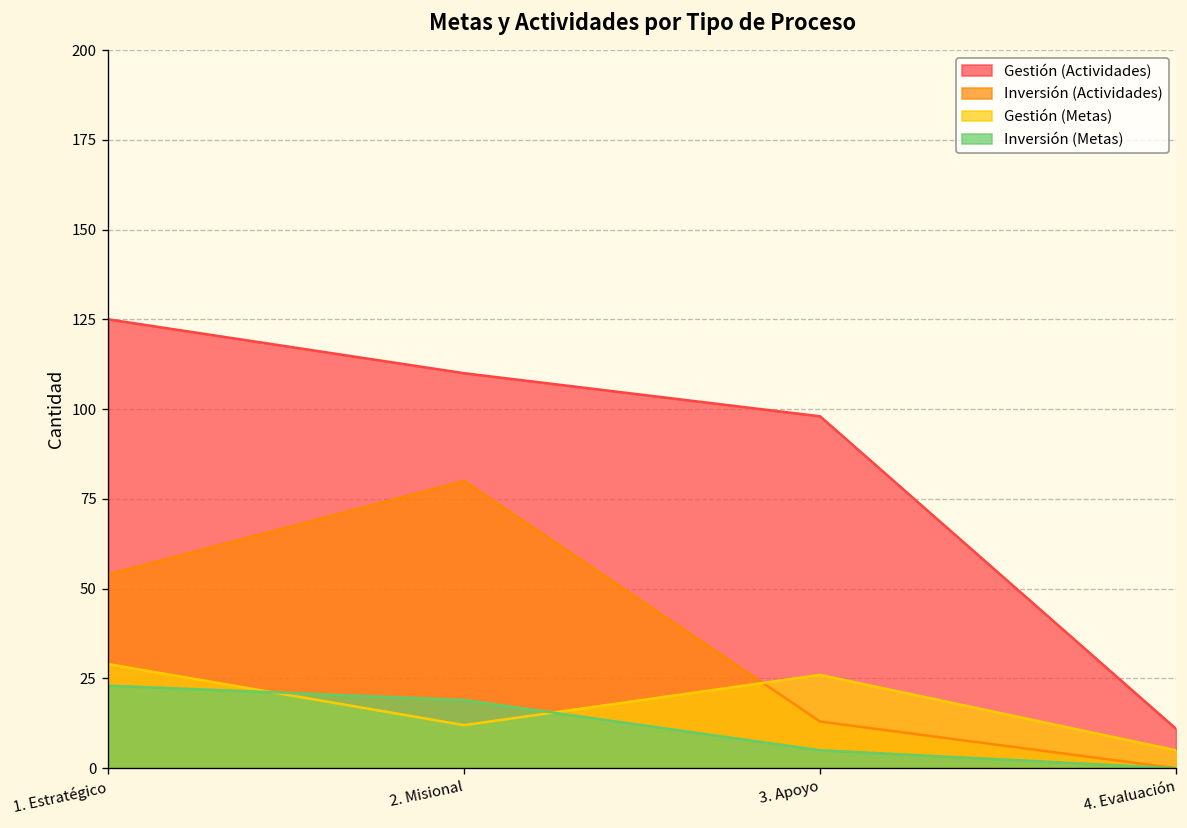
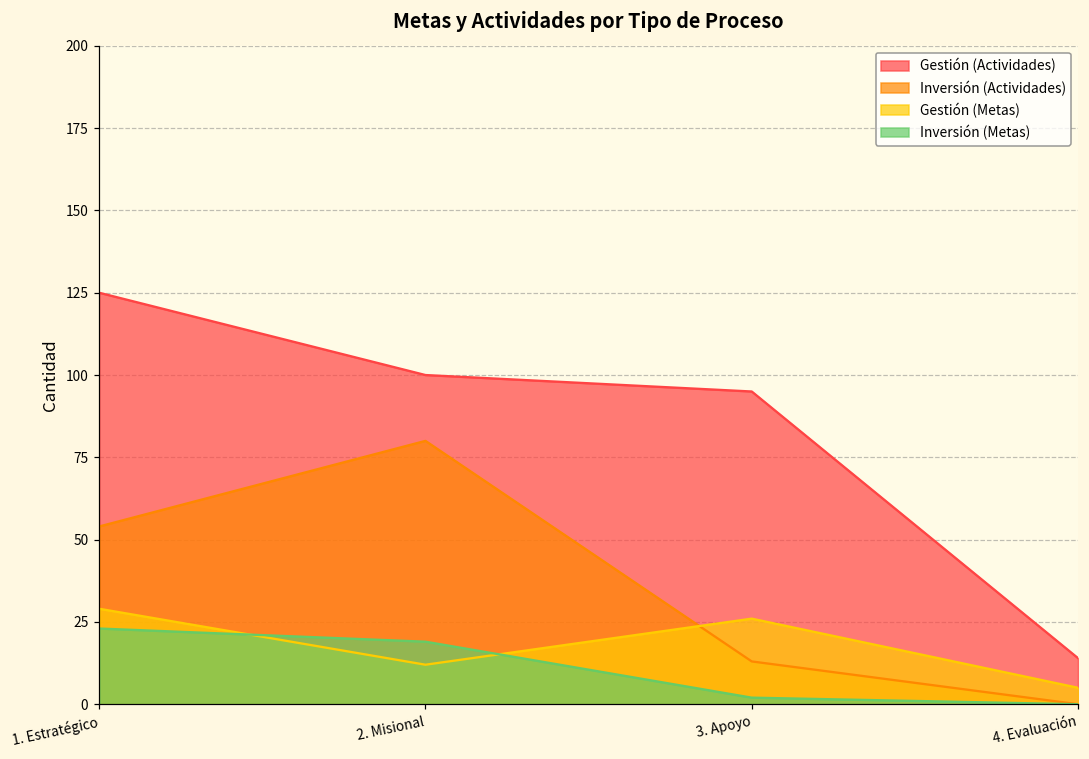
Gestión (Actividades), 2. Misional: 110 -> 100
Gestión (Actividades), 3. Apoyo: 98 -> 95
Inversión (Metas), 3. Apoyo: 5 -> 2
Gestión (Actividades), 4. Evaluación: 11 -> 14
